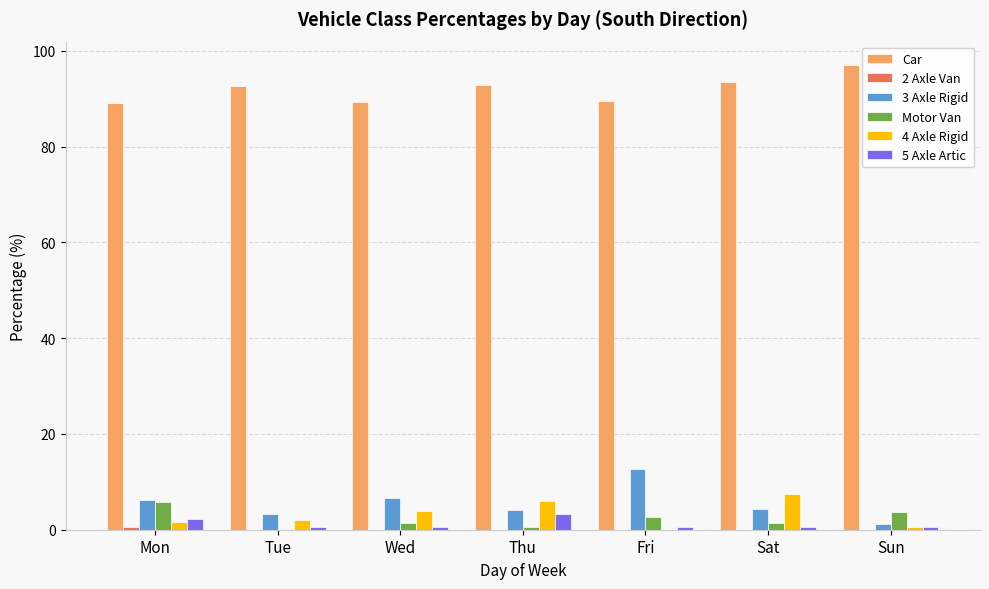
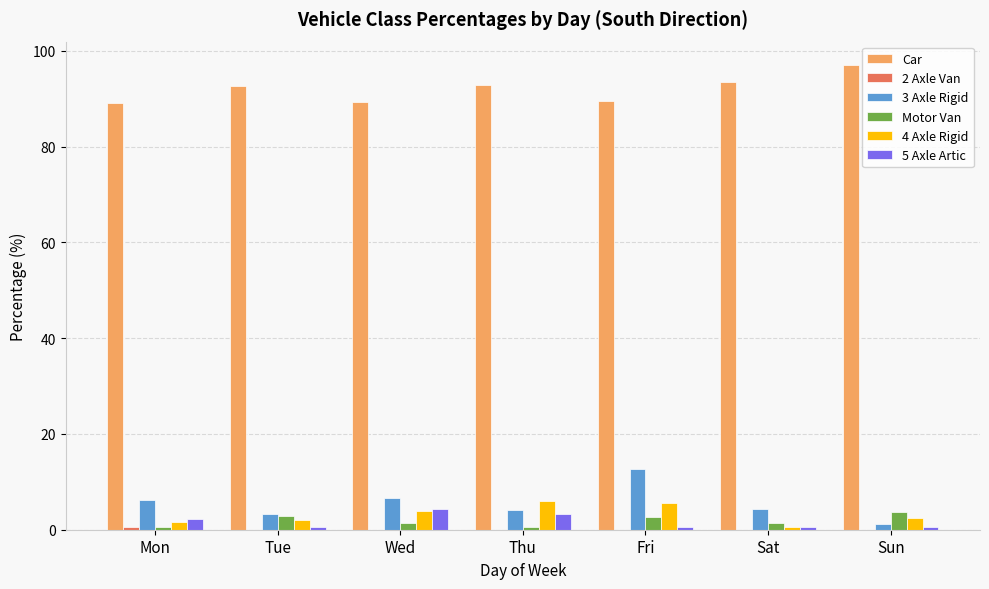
Motor Van, Mon: 6 -> 1
Motor Van, Tue: 0 -> 3
5 Axle Artic, Wed: 1 -> 4
4 Axle Rigid, Fri: 0 -> 6
4 Axle Rigid, Sat: 7 -> 1
4 Axle Rigid, Sun: 1 -> 3
